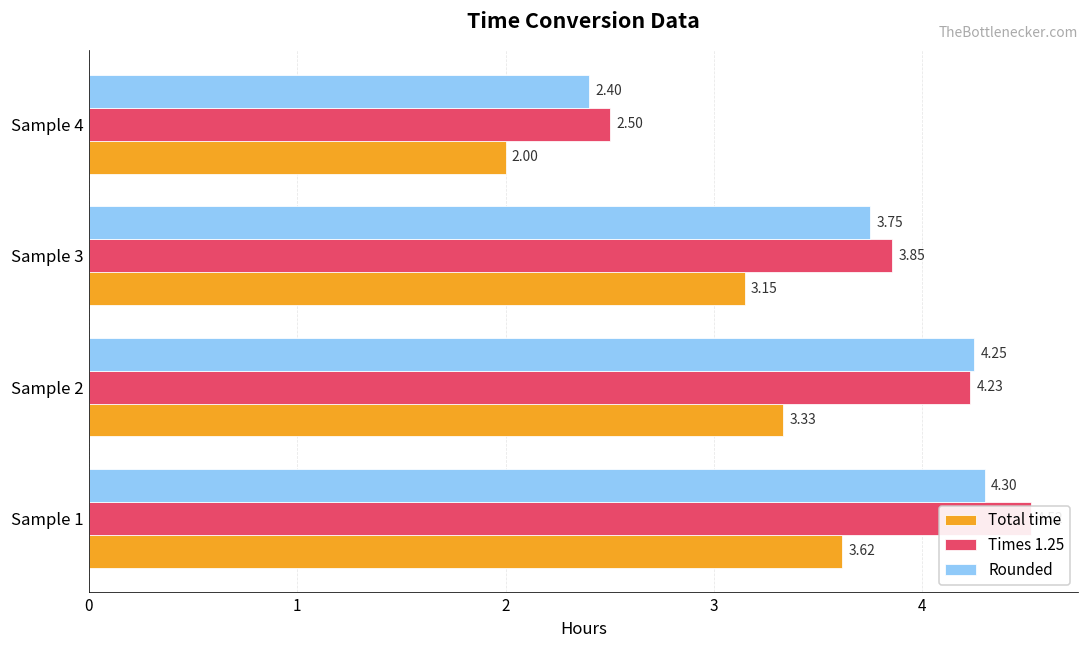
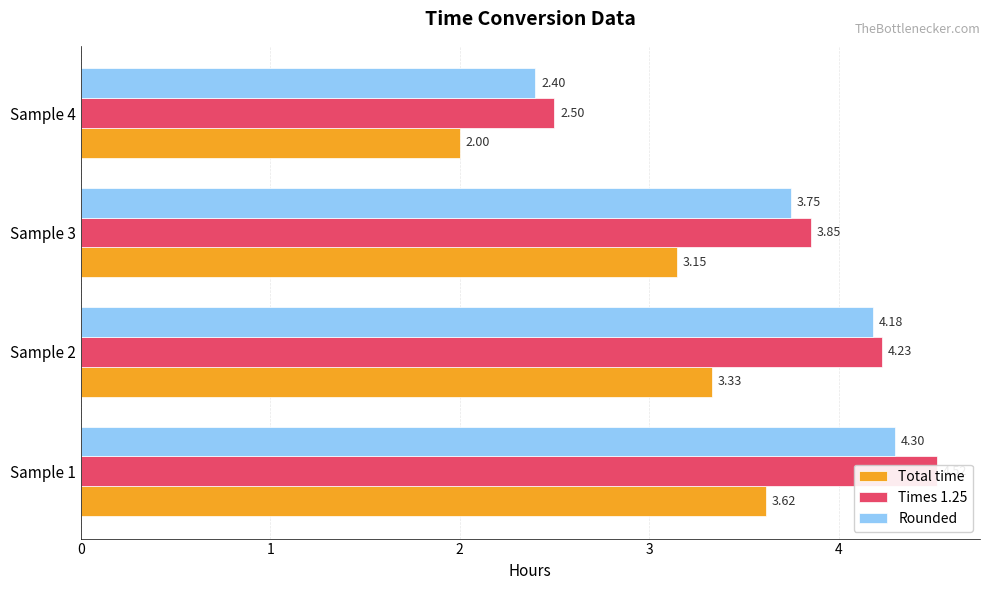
Rounded, Sample 2: 4.25 -> 4.18
